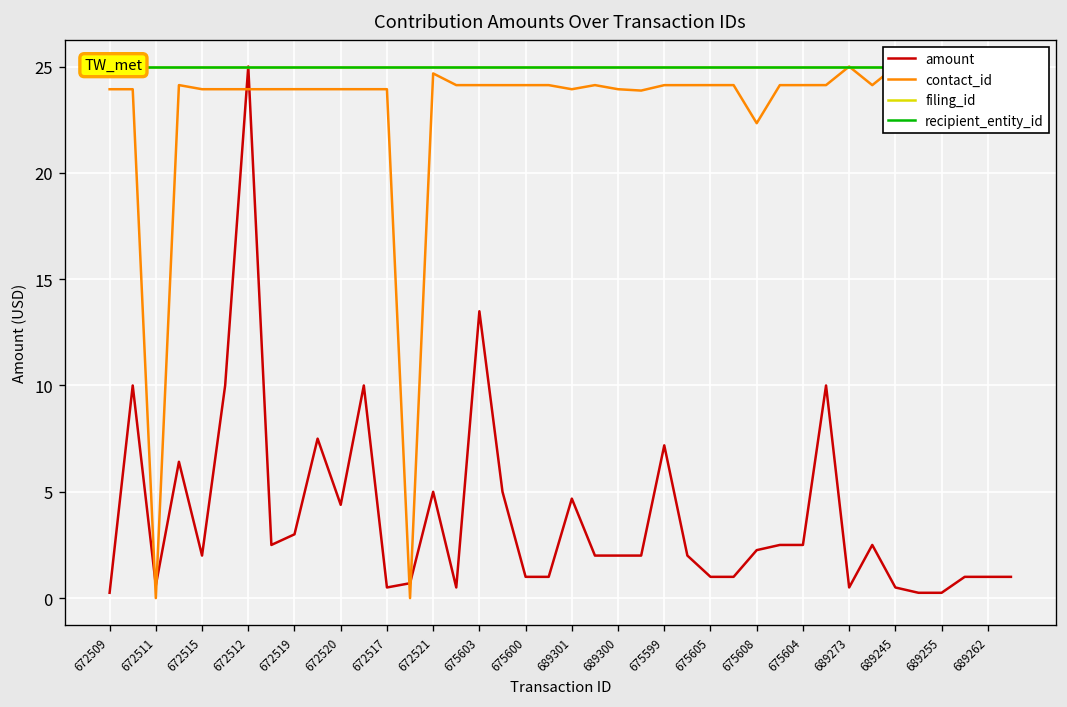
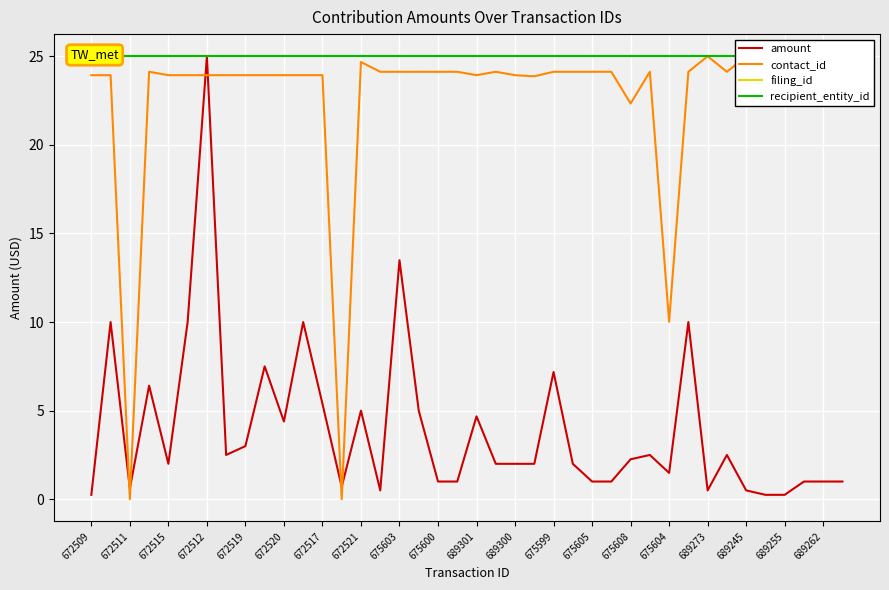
amount, 672517: 0.5 -> 5.4
amount, 675604: 2.5 -> 1.5
contact_id, 675604: 24.1 -> 10.0
